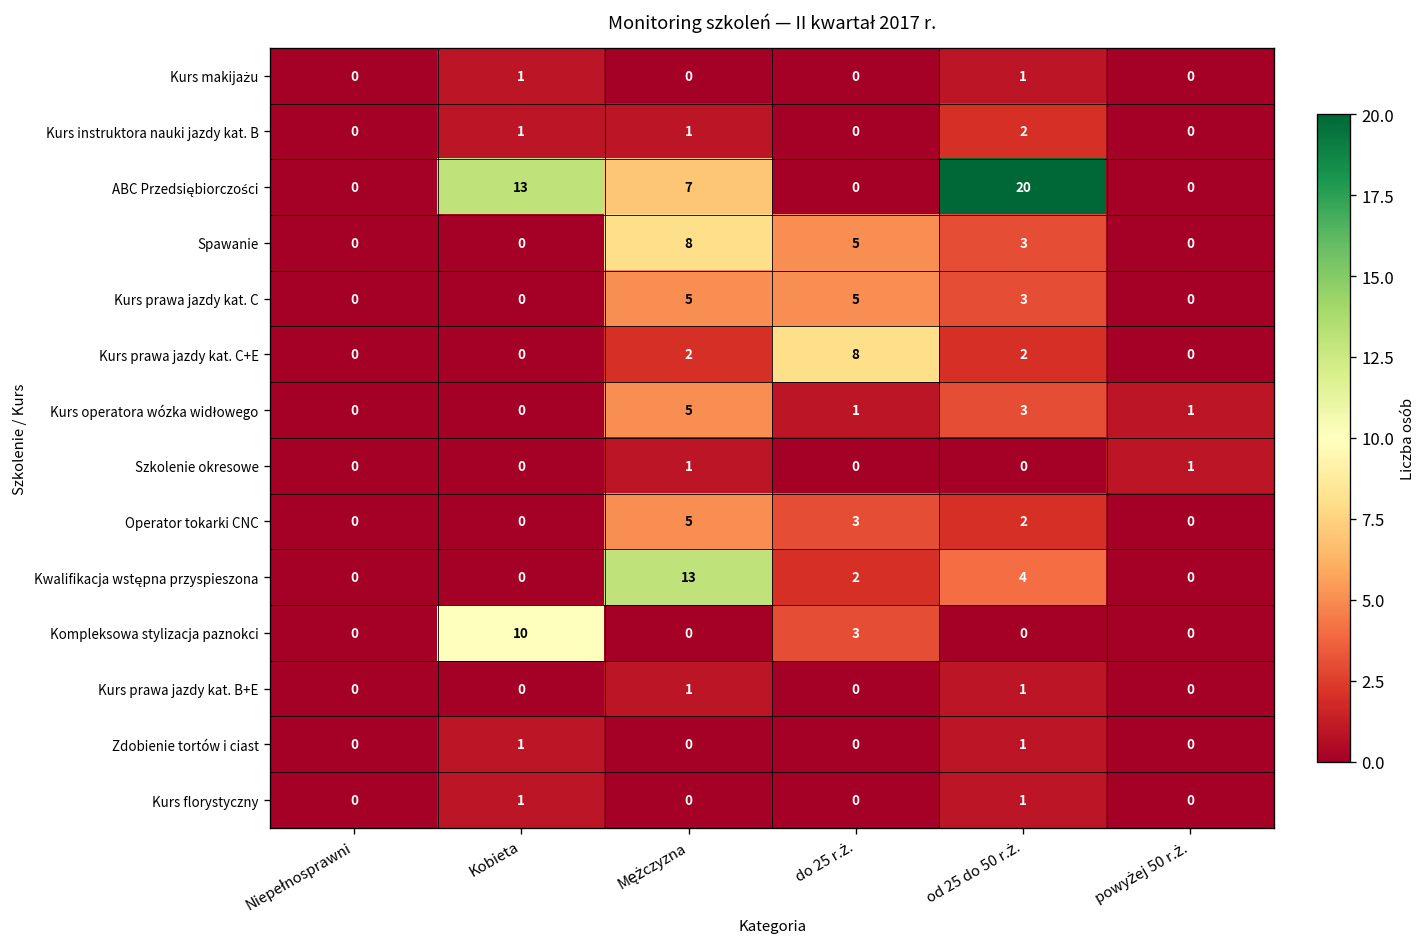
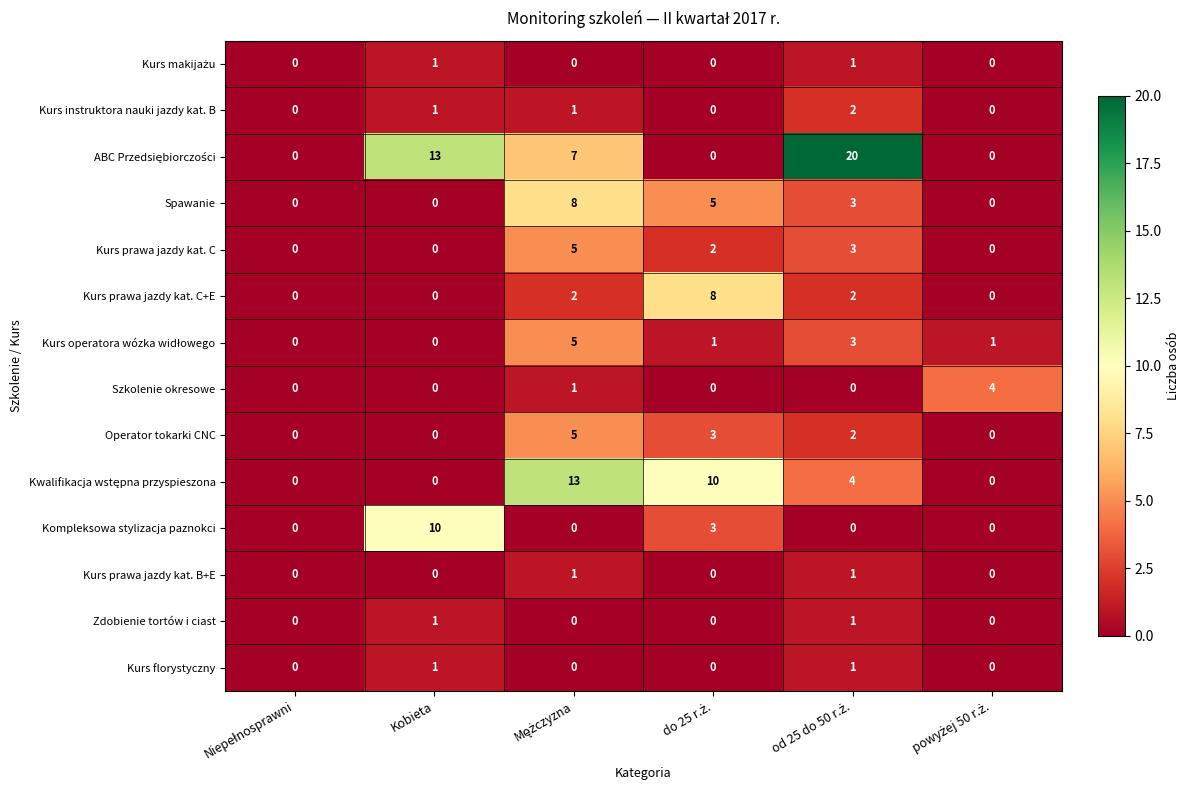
Kurs prawa jazdy kat. C, do 25 r.ż.: 5 -> 2
Szkolenie okresowe, powyżej 50 r.ż.: 1 -> 4
Kwalifikacja wstępna przyspieszona, do 25 r.ż.: 2 -> 10
